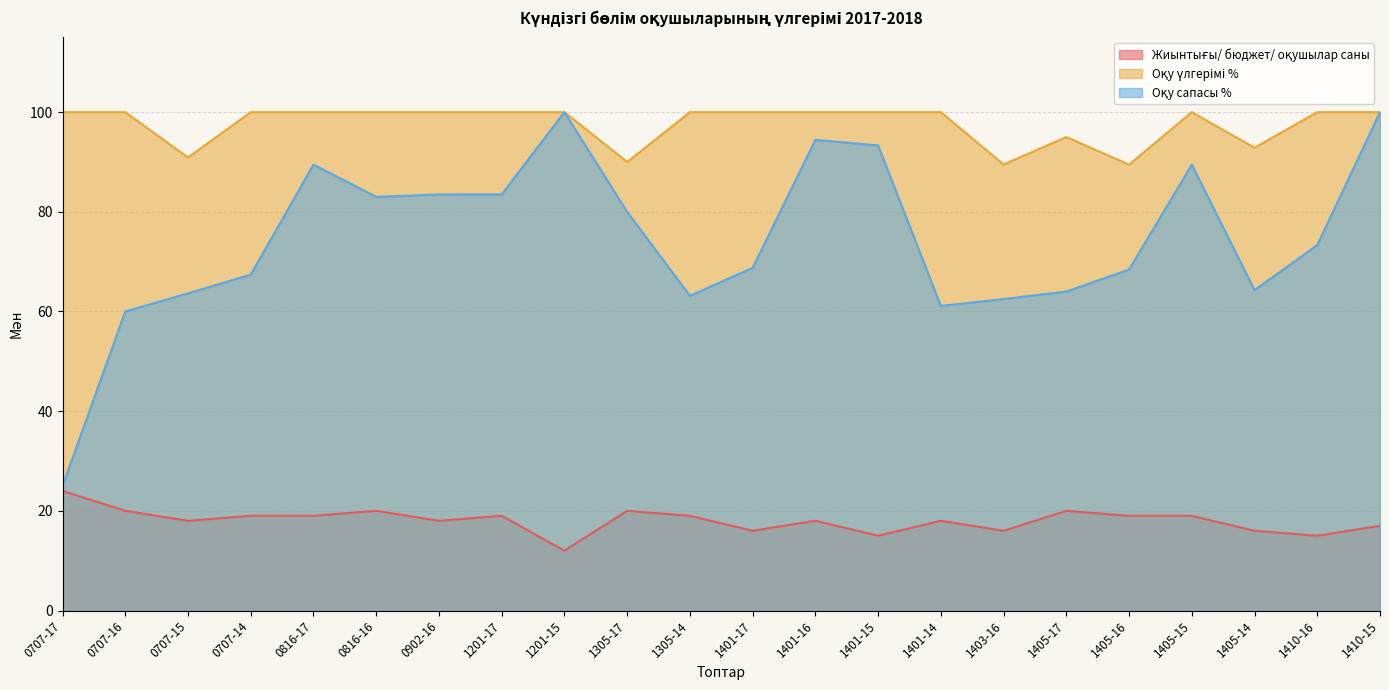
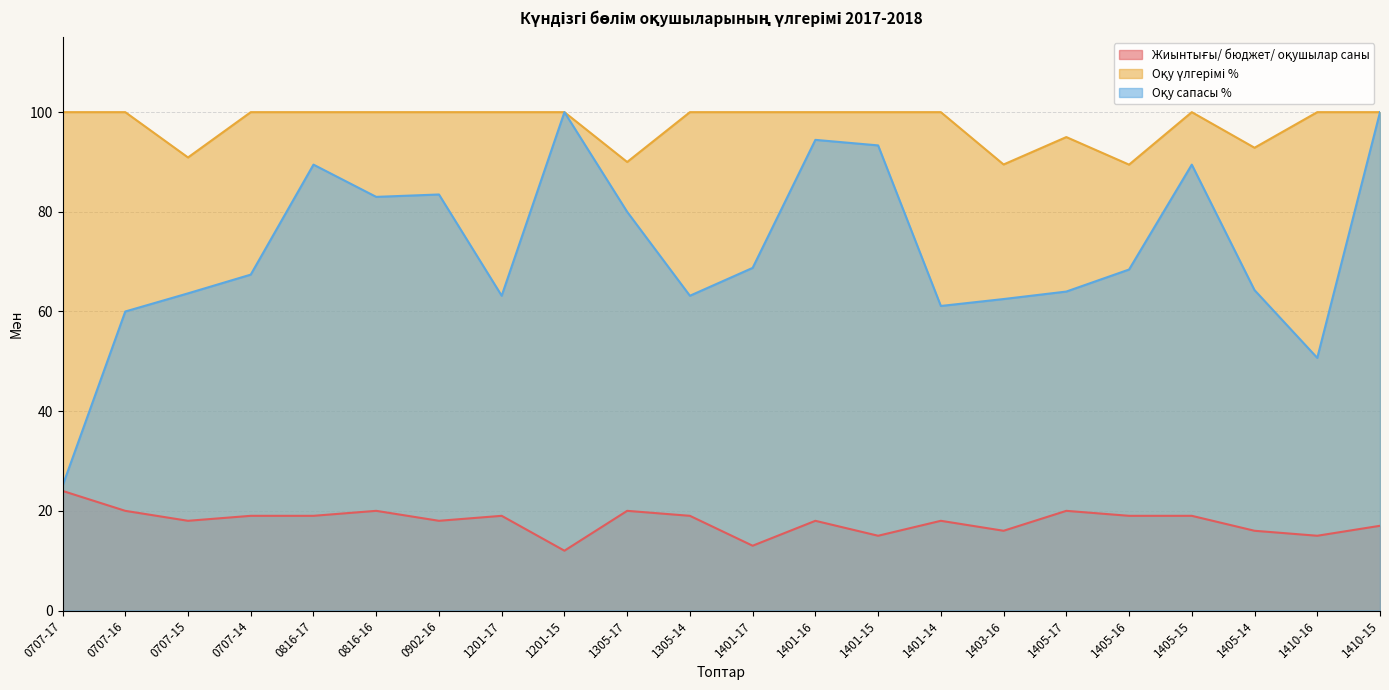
Оқу сапасы %, 1201-17: 84 -> 63
Жиынтығы/ бюджет/ оқушылар саны, 1401-17: 16 -> 13
Оқу сапасы %, 1410-16: 73 -> 51
